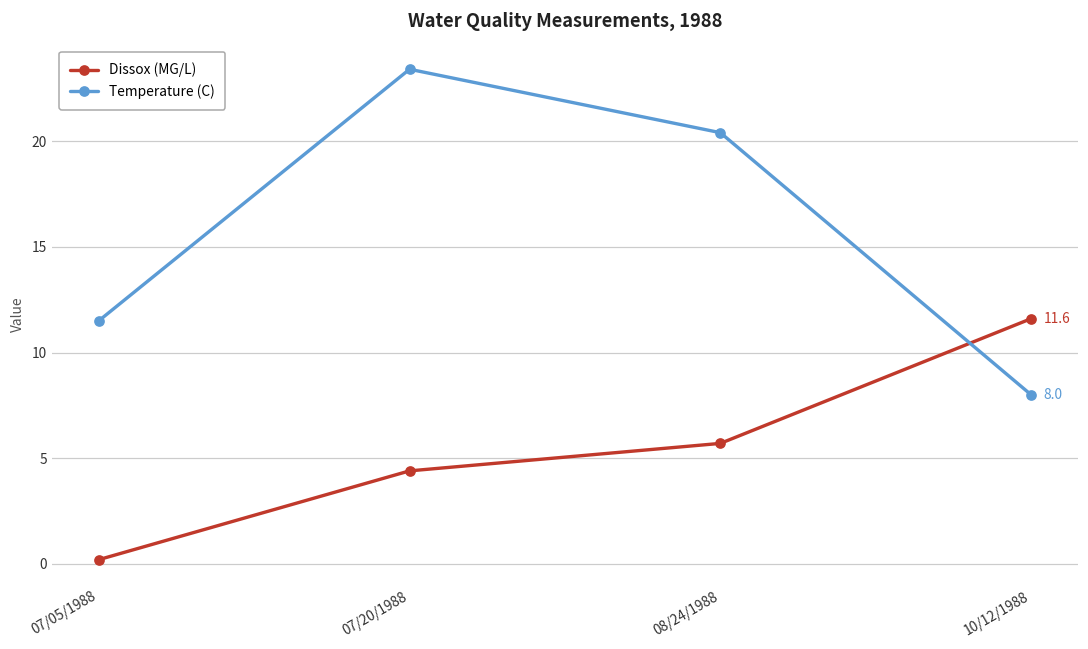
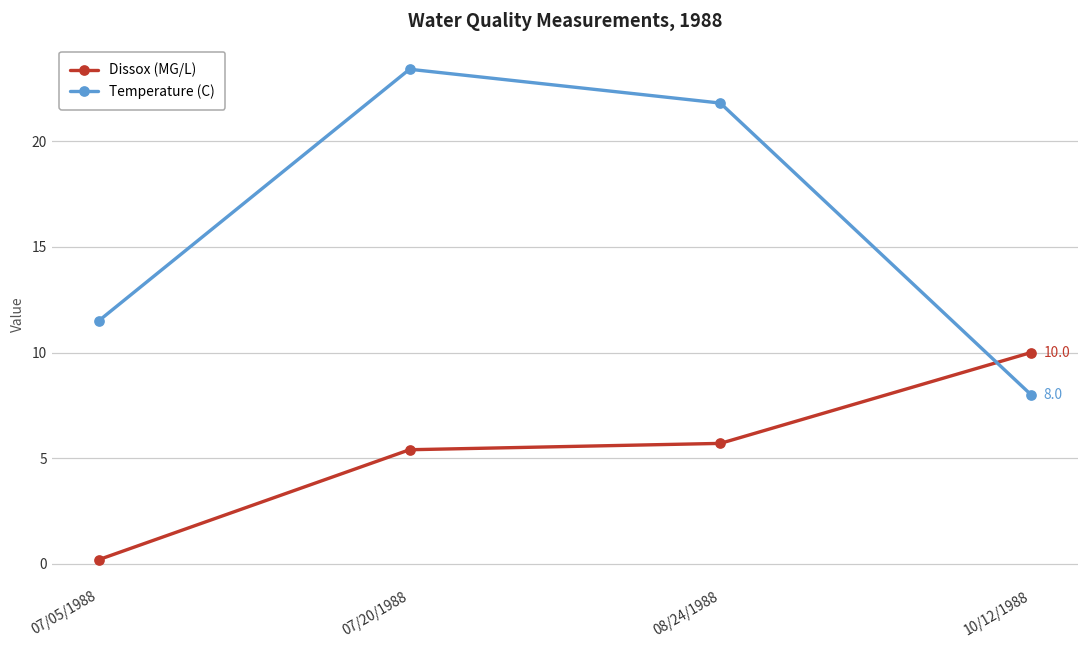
Dissox (MG/L), 07/20/1988: 4.4 -> 5.4
Temperature (C), 08/24/1988: 20.4 -> 21.8
Dissox (MG/L), 10/12/1988: 11.6 -> 10.0
